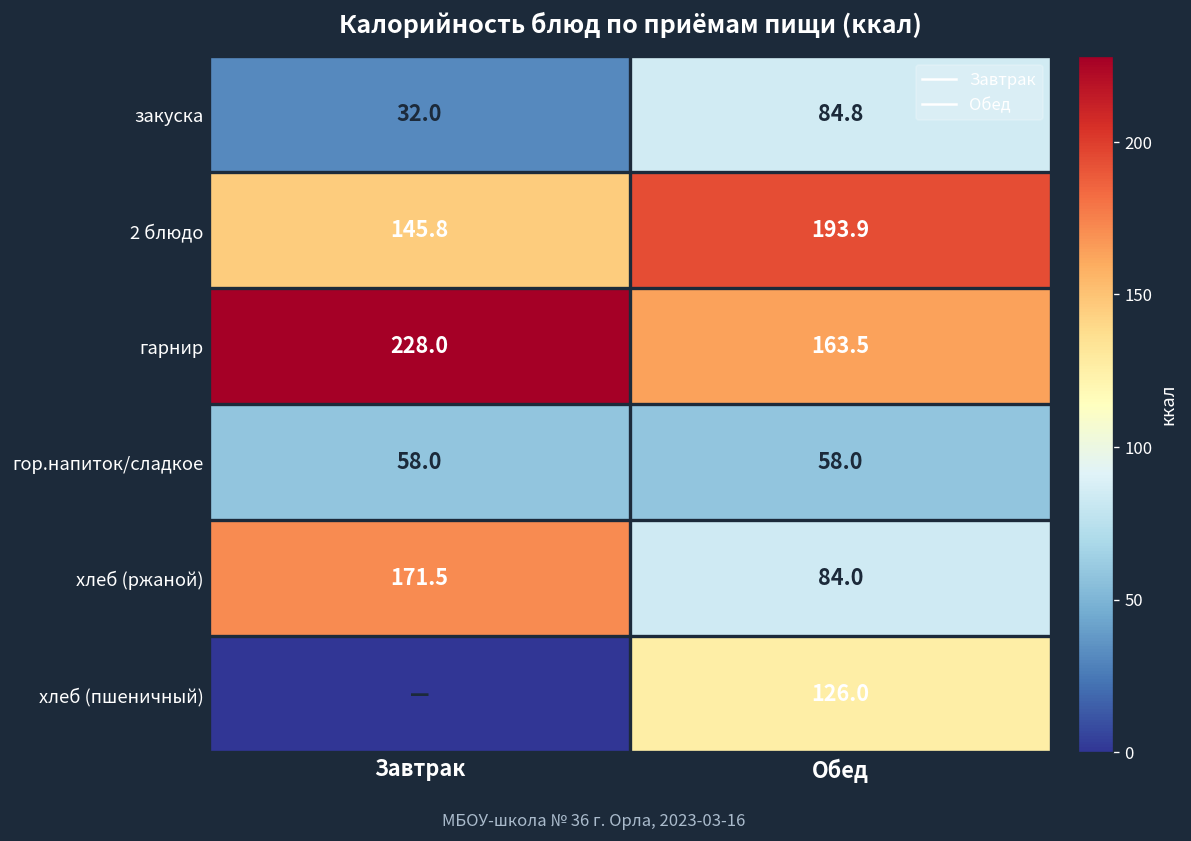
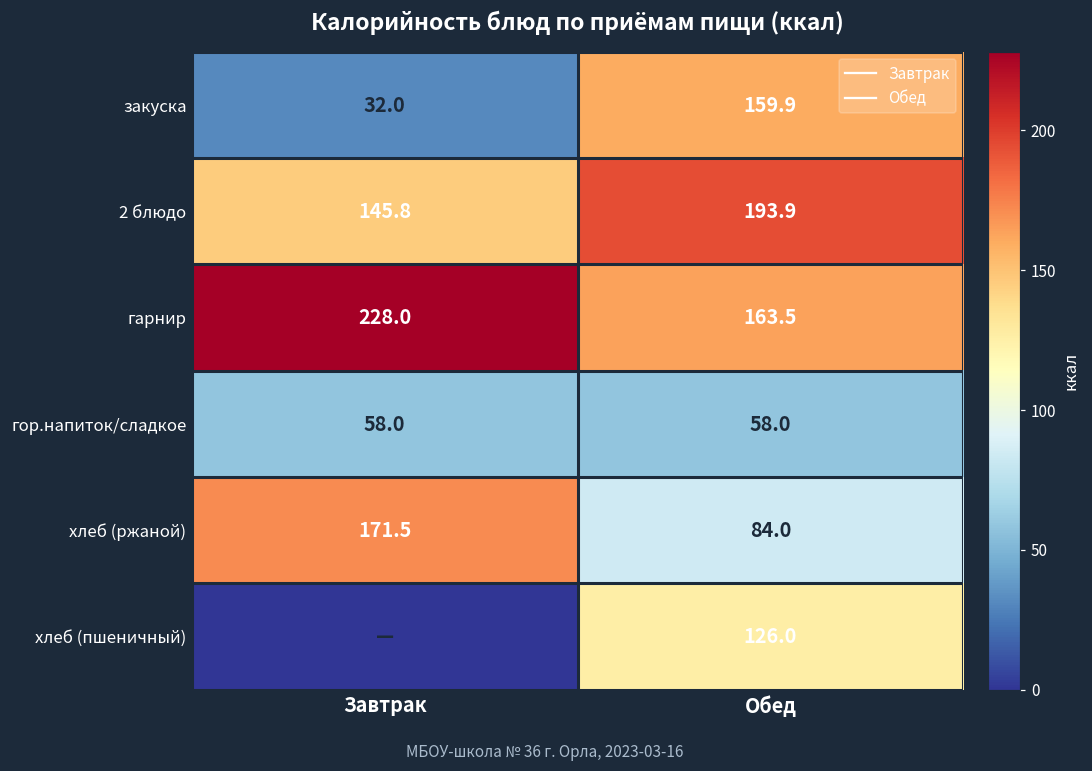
закуска, Обед: 84.8 -> 159.9
